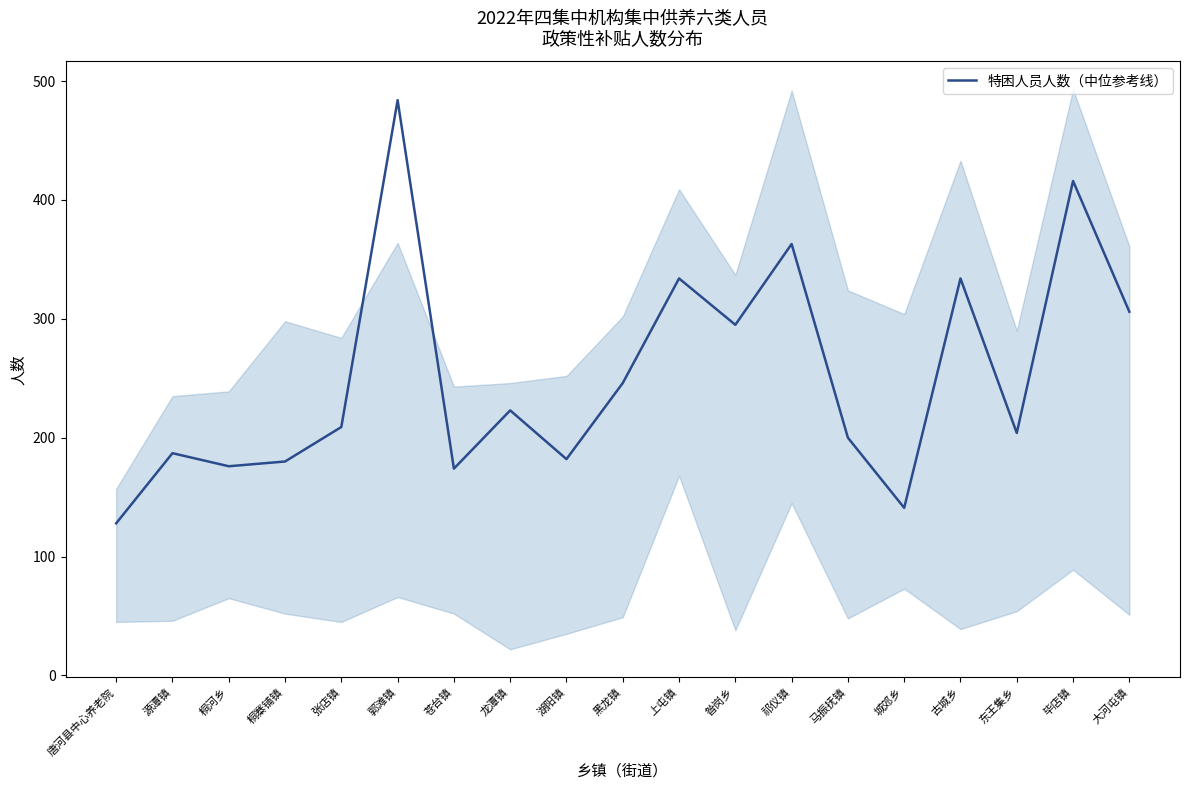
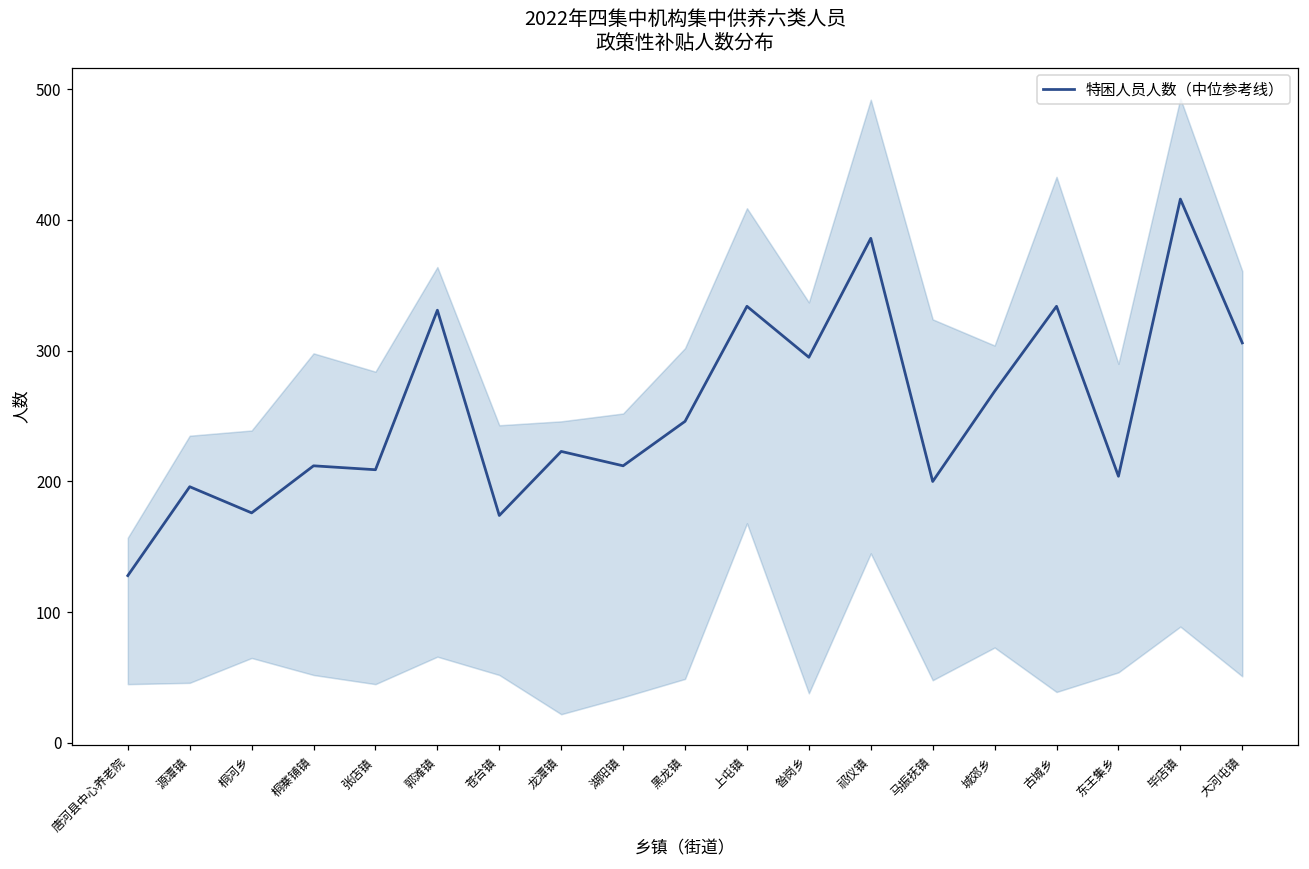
特困人员人数（中位参考线）, 源潭镇: 187 -> 196
特困人员人数（中位参考线）, 桐寨铺镇: 180 -> 212
特困人员人数（中位参考线）, 郭滩镇: 484 -> 331
特困人员人数（中位参考线）, 湖阳镇: 182 -> 212
特困人员人数（中位参考线）, 祁仪镇: 363 -> 386
特困人员人数（中位参考线）, 城郊乡: 141 -> 269
